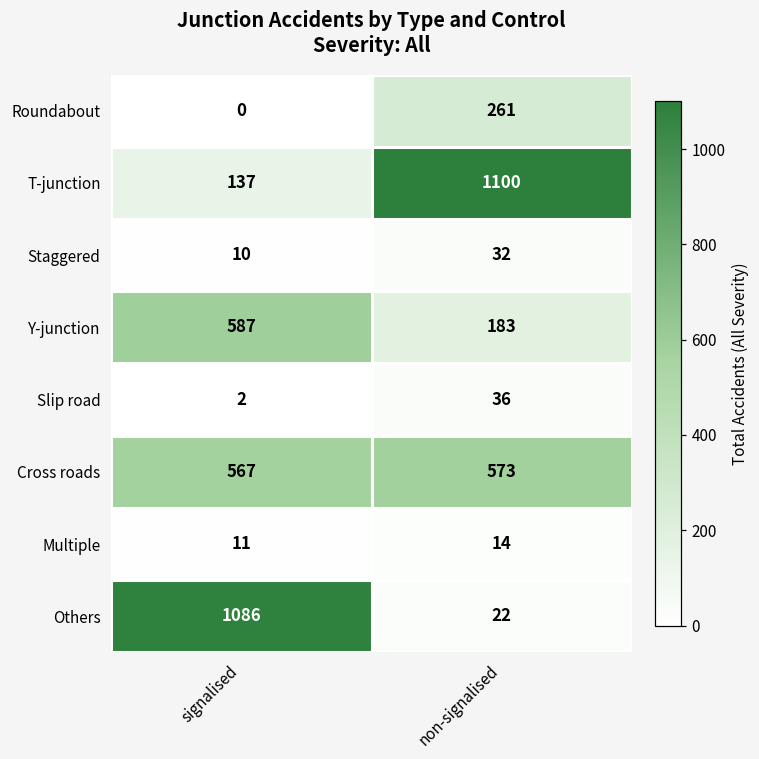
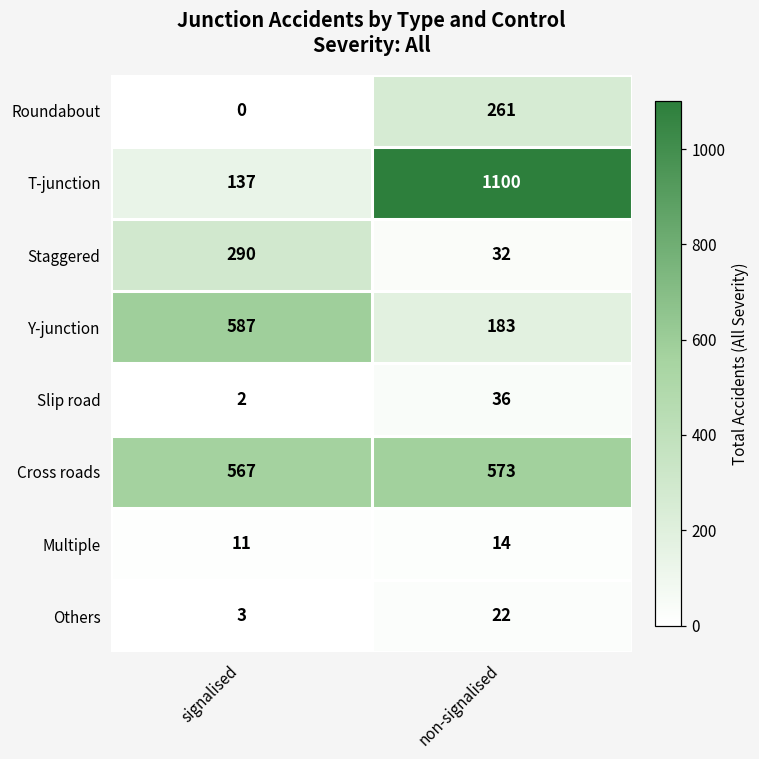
Staggered, signalised: 10 -> 290
Others, signalised: 1086 -> 3
